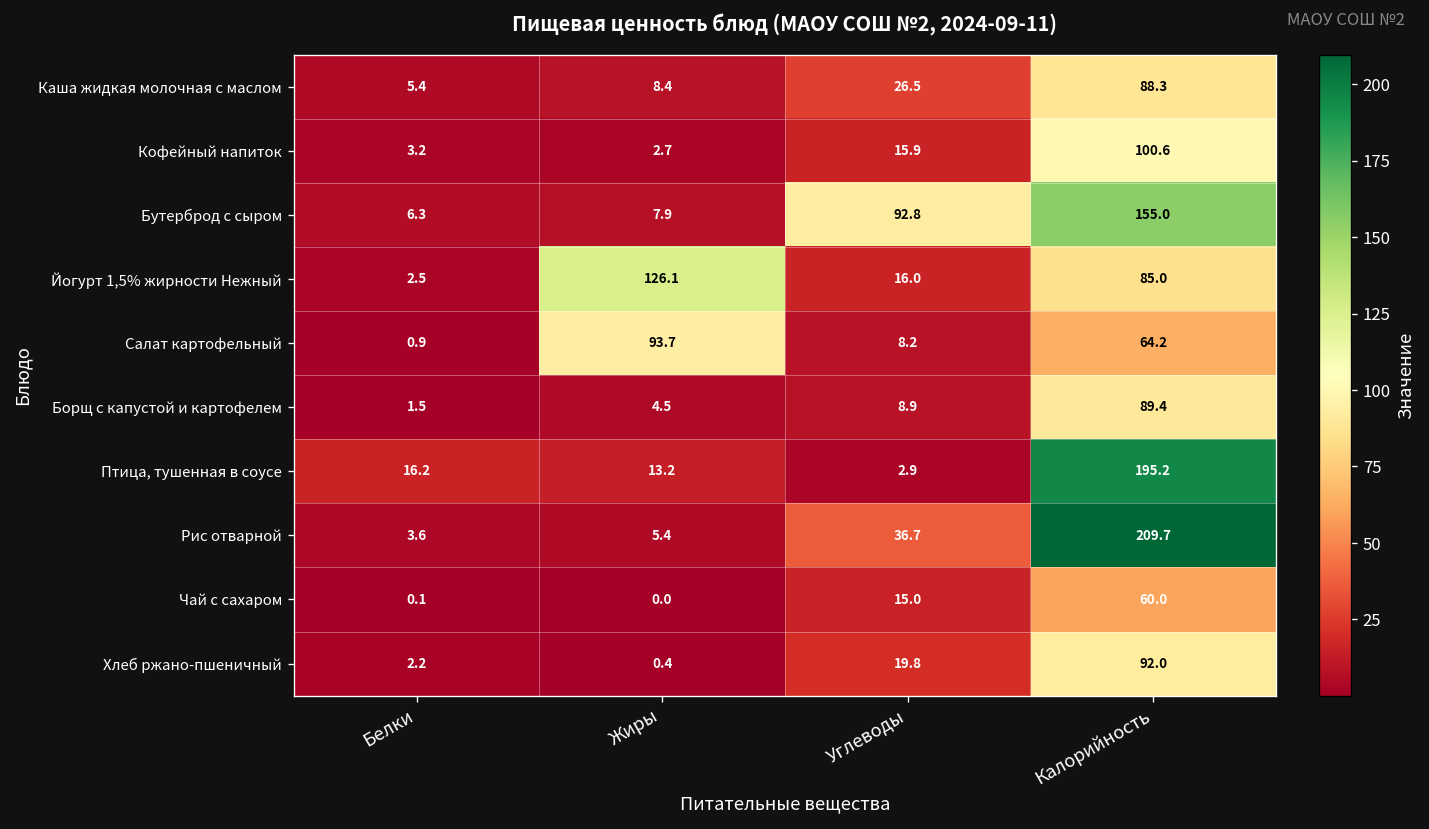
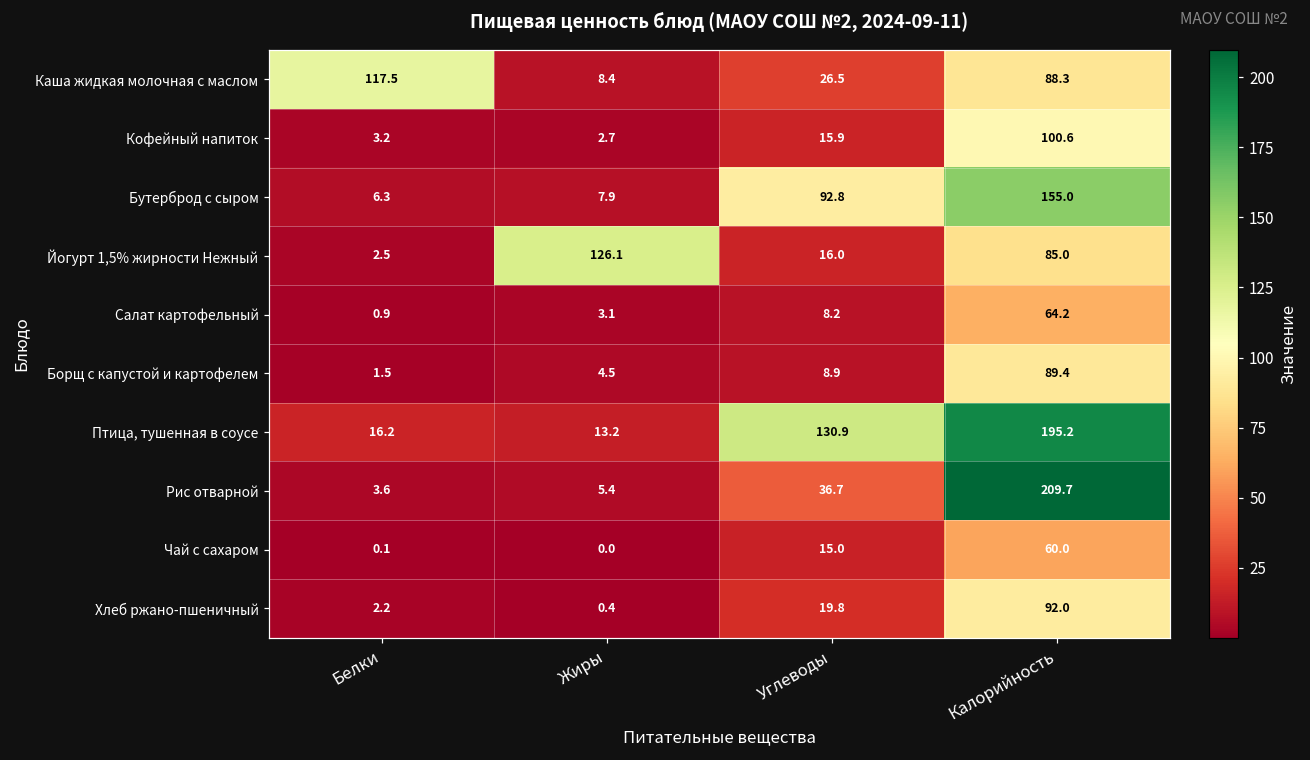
Каша жидкая молочная с маслом, Белки: 5.4 -> 117.5
Салат картофельный, Жиры: 93.7 -> 3.1
Птица, тушенная в соусе, Углеводы: 2.9 -> 130.9
